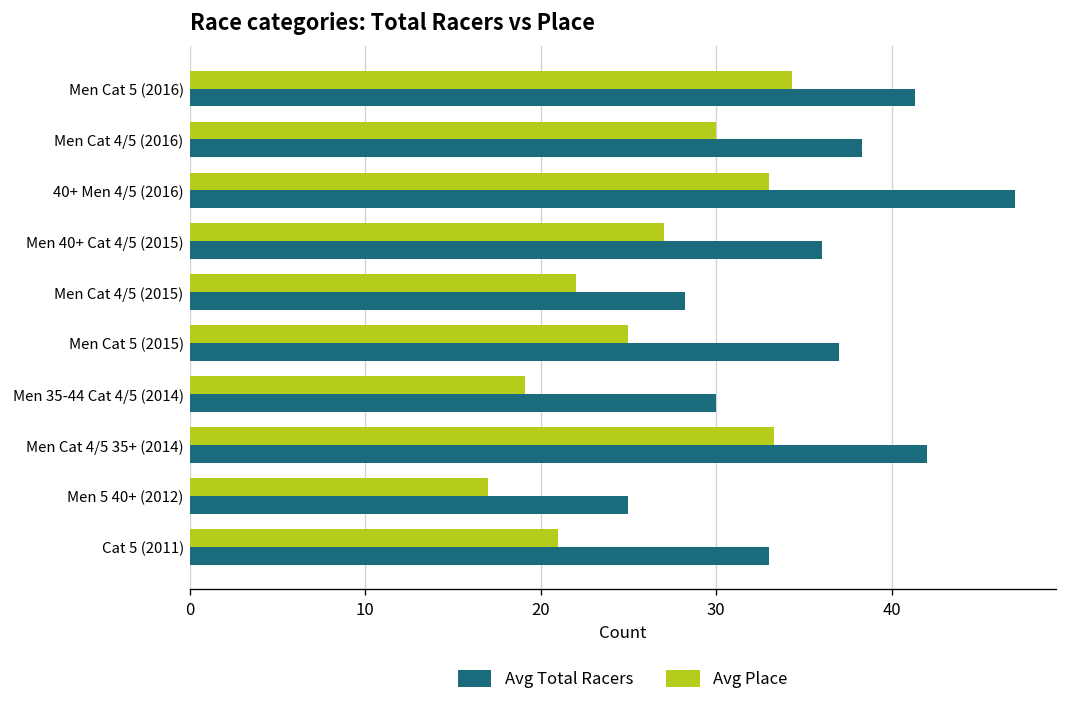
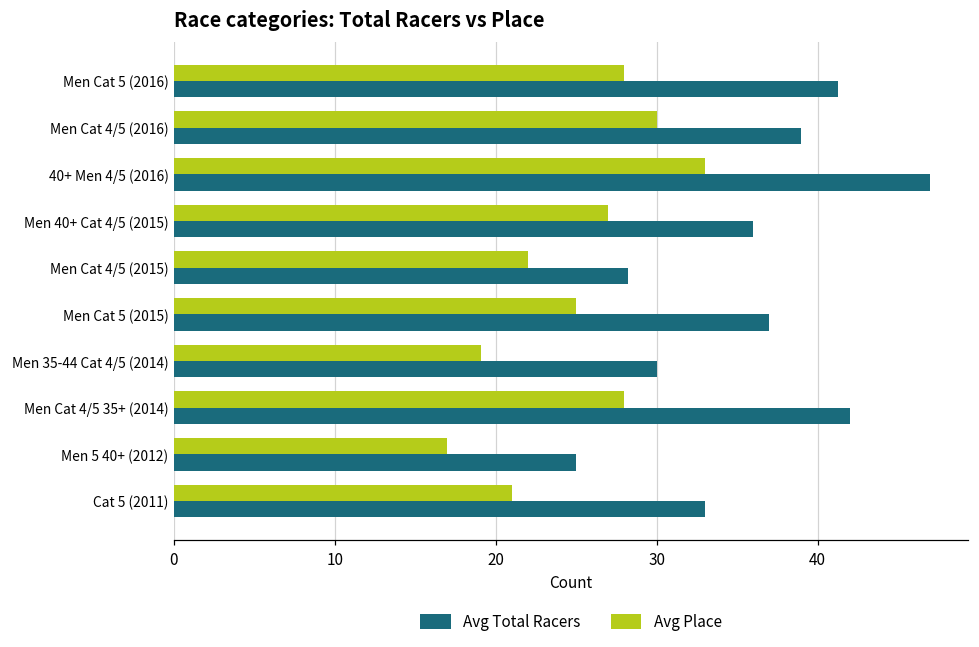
Avg Place, Men Cat 5 (2016): 34.3 -> 28.0
Avg Total Racers, Men Cat 4/5 (2016): 38.3 -> 39.0
Avg Place, Men Cat 4/5 35+ (2014): 33.3 -> 28.0
